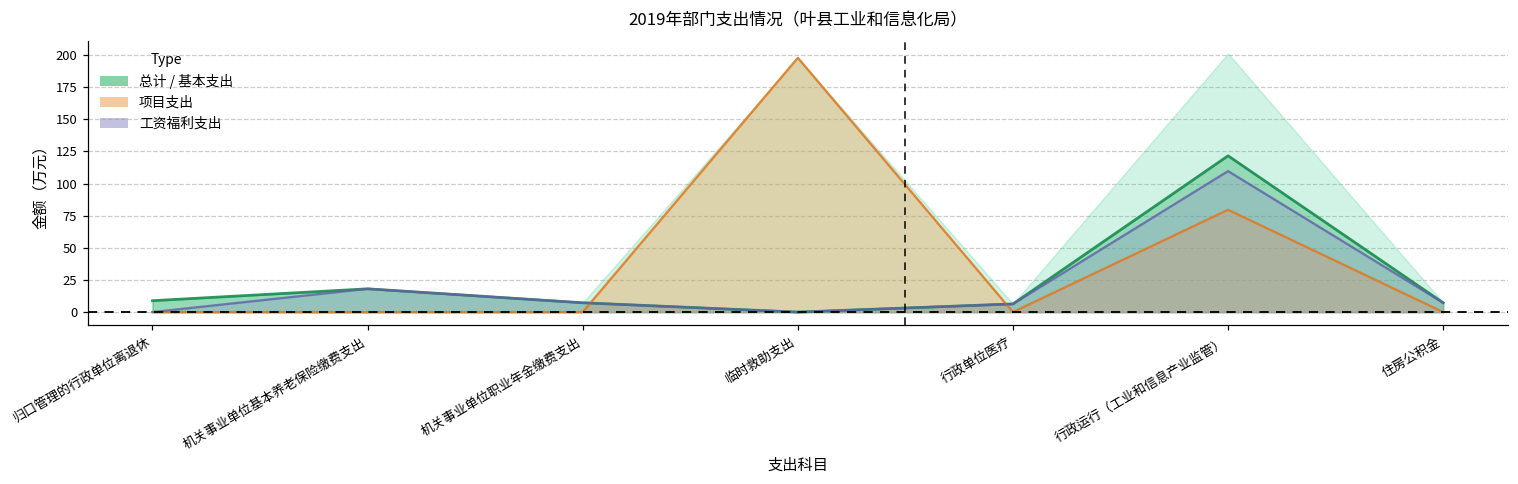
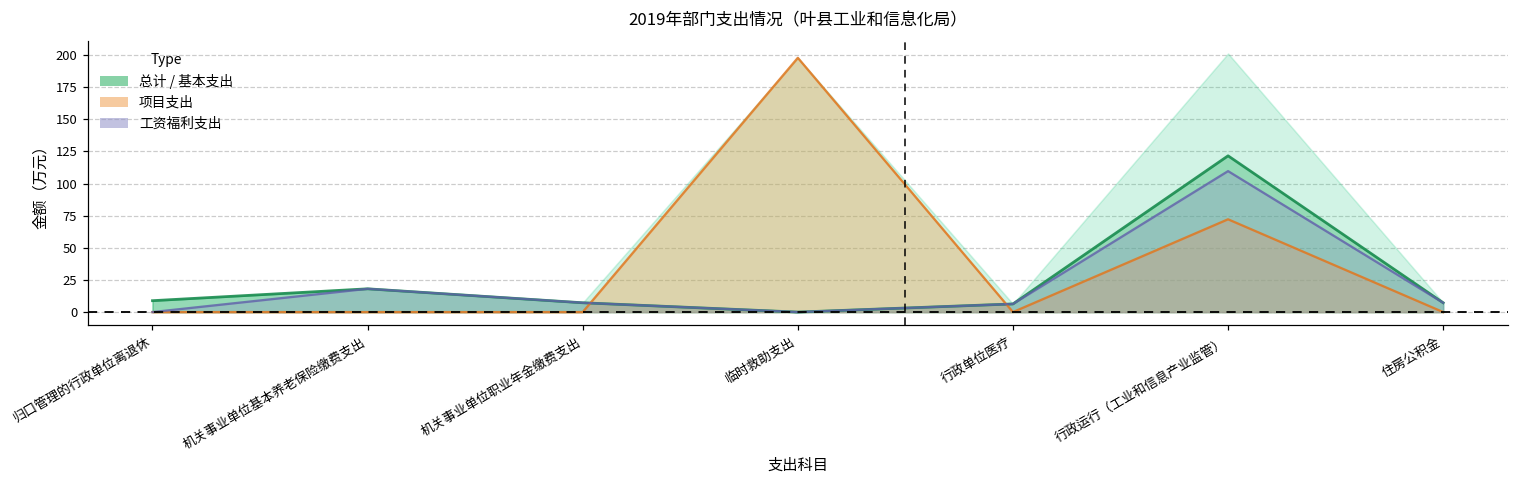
项目支出, 行政运行（工业和信息产业监管）: 80 -> 72
